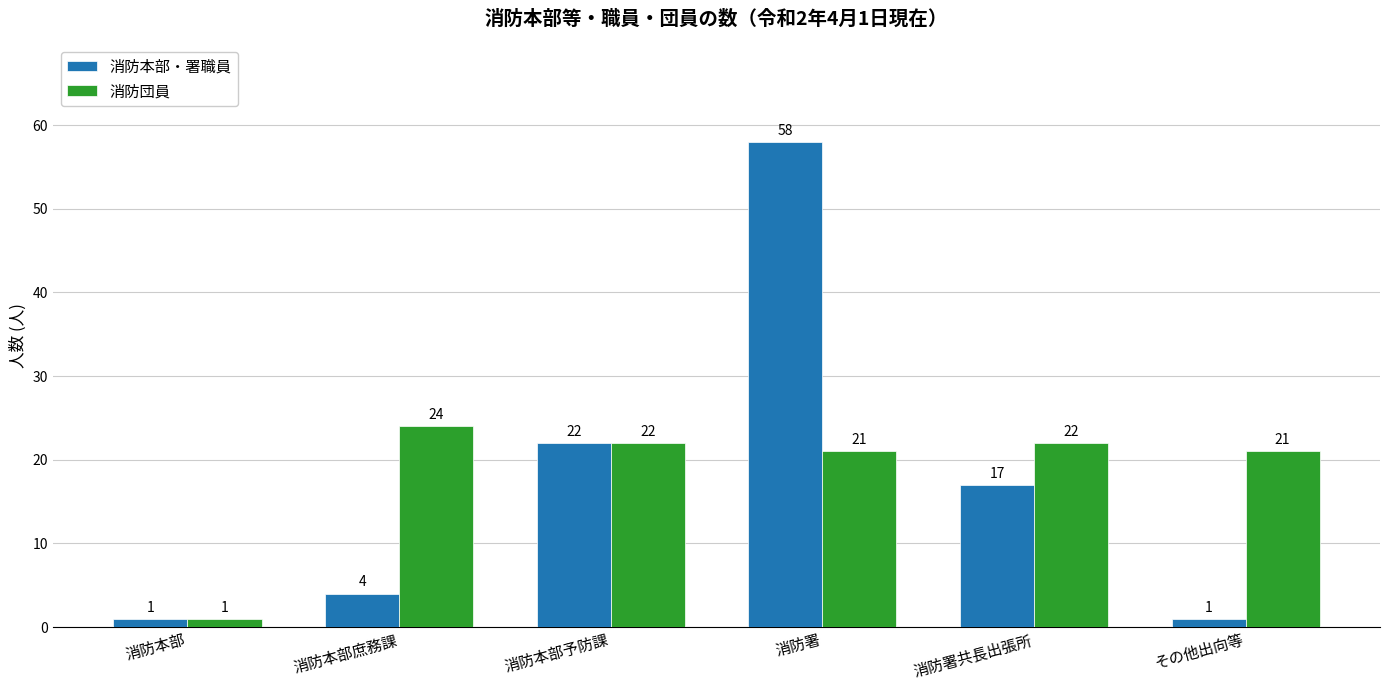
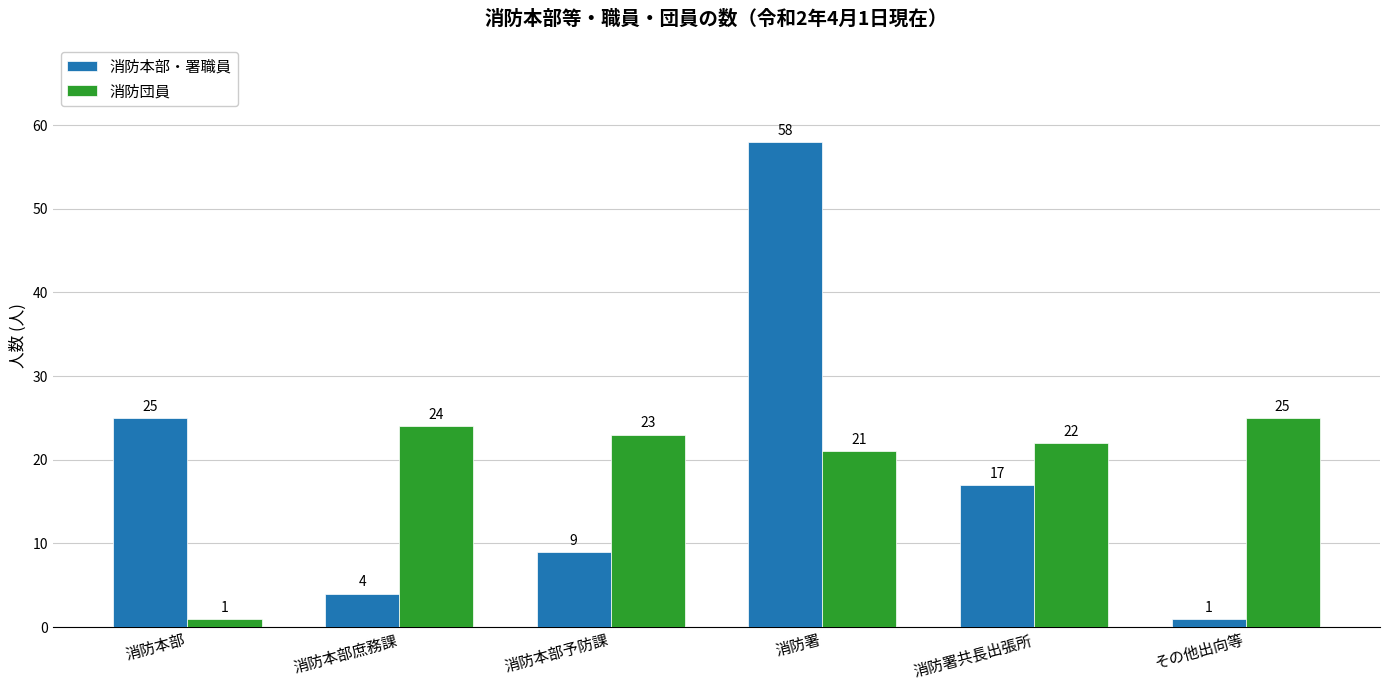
消防本部・署職員, 消防本部: 1 -> 25
消防本部・署職員, 消防本部予防課: 22 -> 9
消防団員, 消防本部予防課: 22 -> 23
消防団員, その他出向等: 21 -> 25
